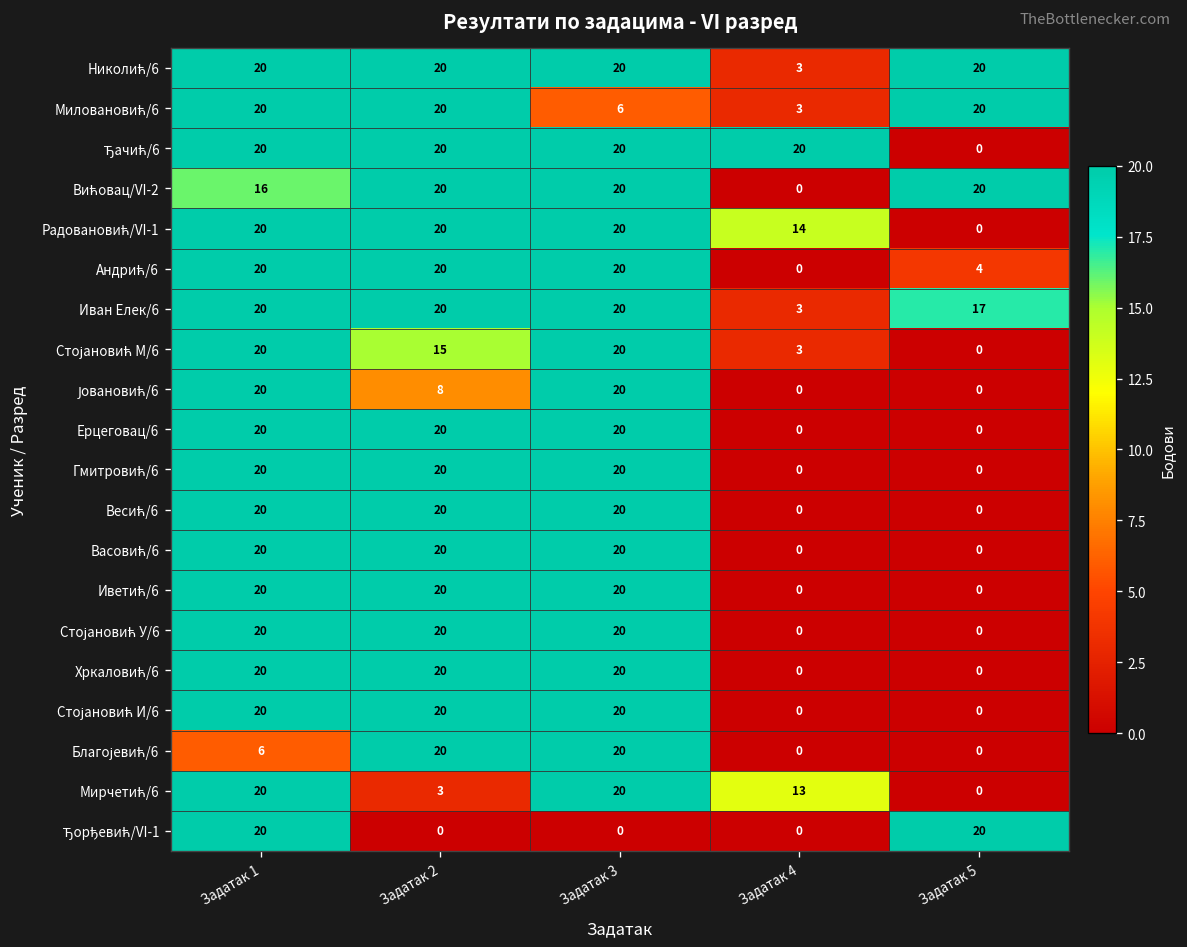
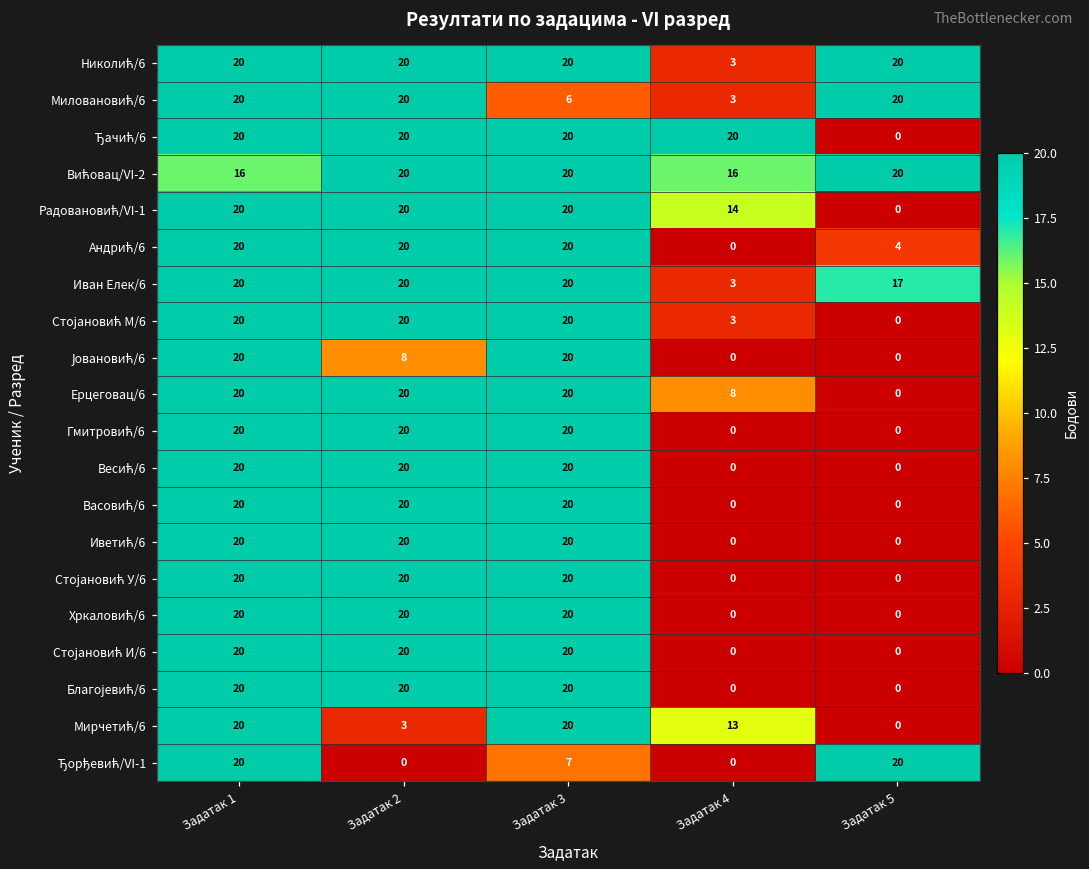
Вићовац/VI-2, Задатак 4: 0 -> 16
Стојановић М/6, Задатак 2: 15 -> 20
Ерцеговац/6, Задатак 4: 0 -> 8
Благојевић/6, Задатак 1: 6 -> 20
Ђорђевић/VI-1, Задатак 3: 0 -> 7
